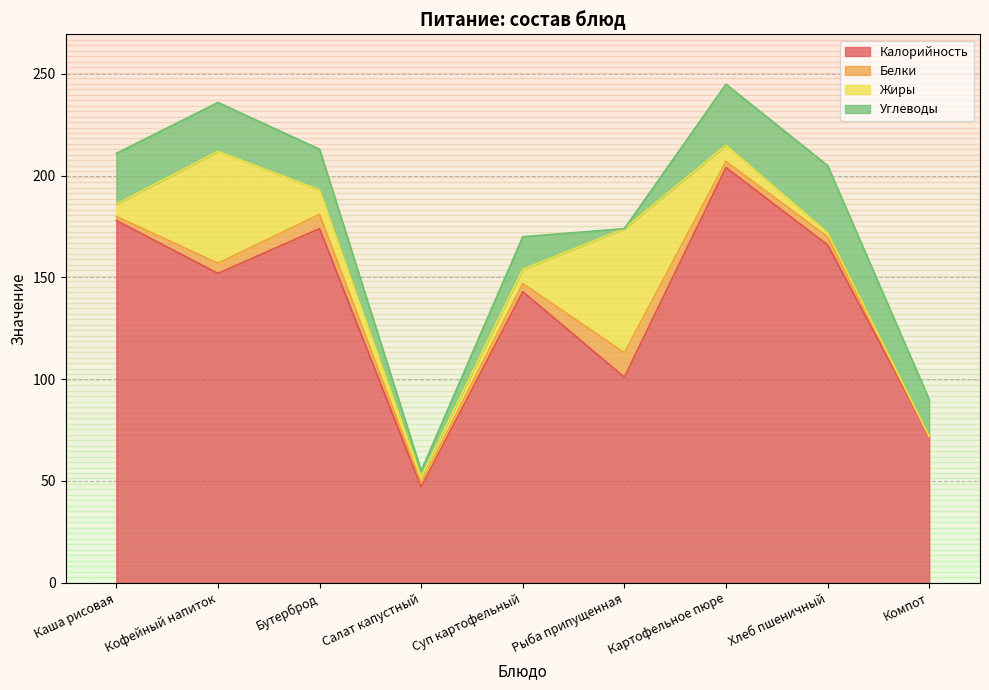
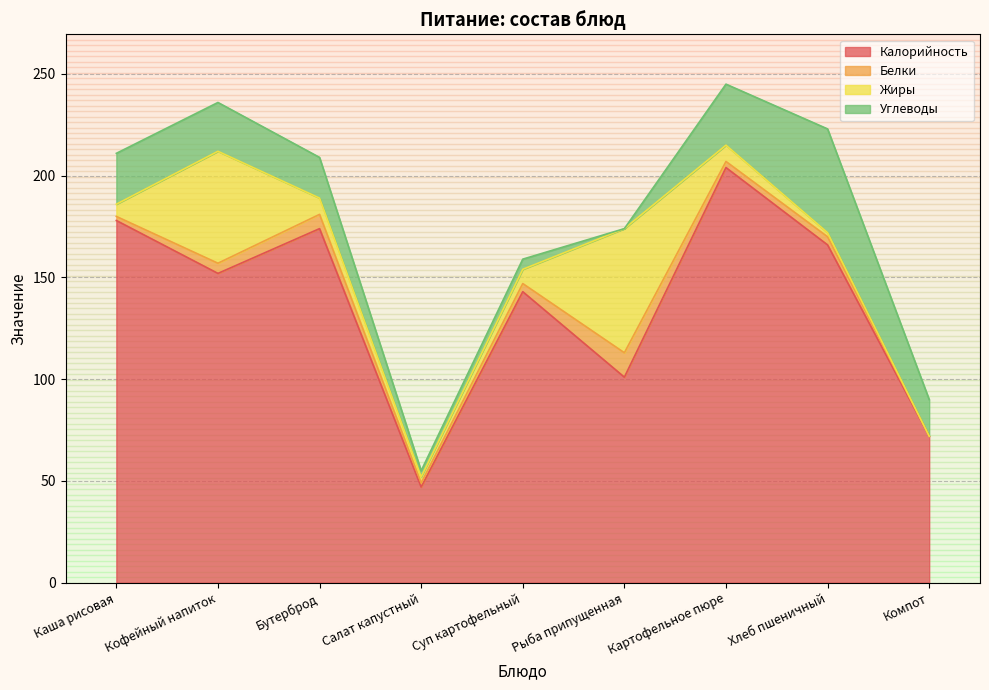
Жиры, Бутерброд: 12 -> 8
Углеводы, Суп картофельный: 16 -> 5
Углеводы, Хлеб пшеничный: 33 -> 51
